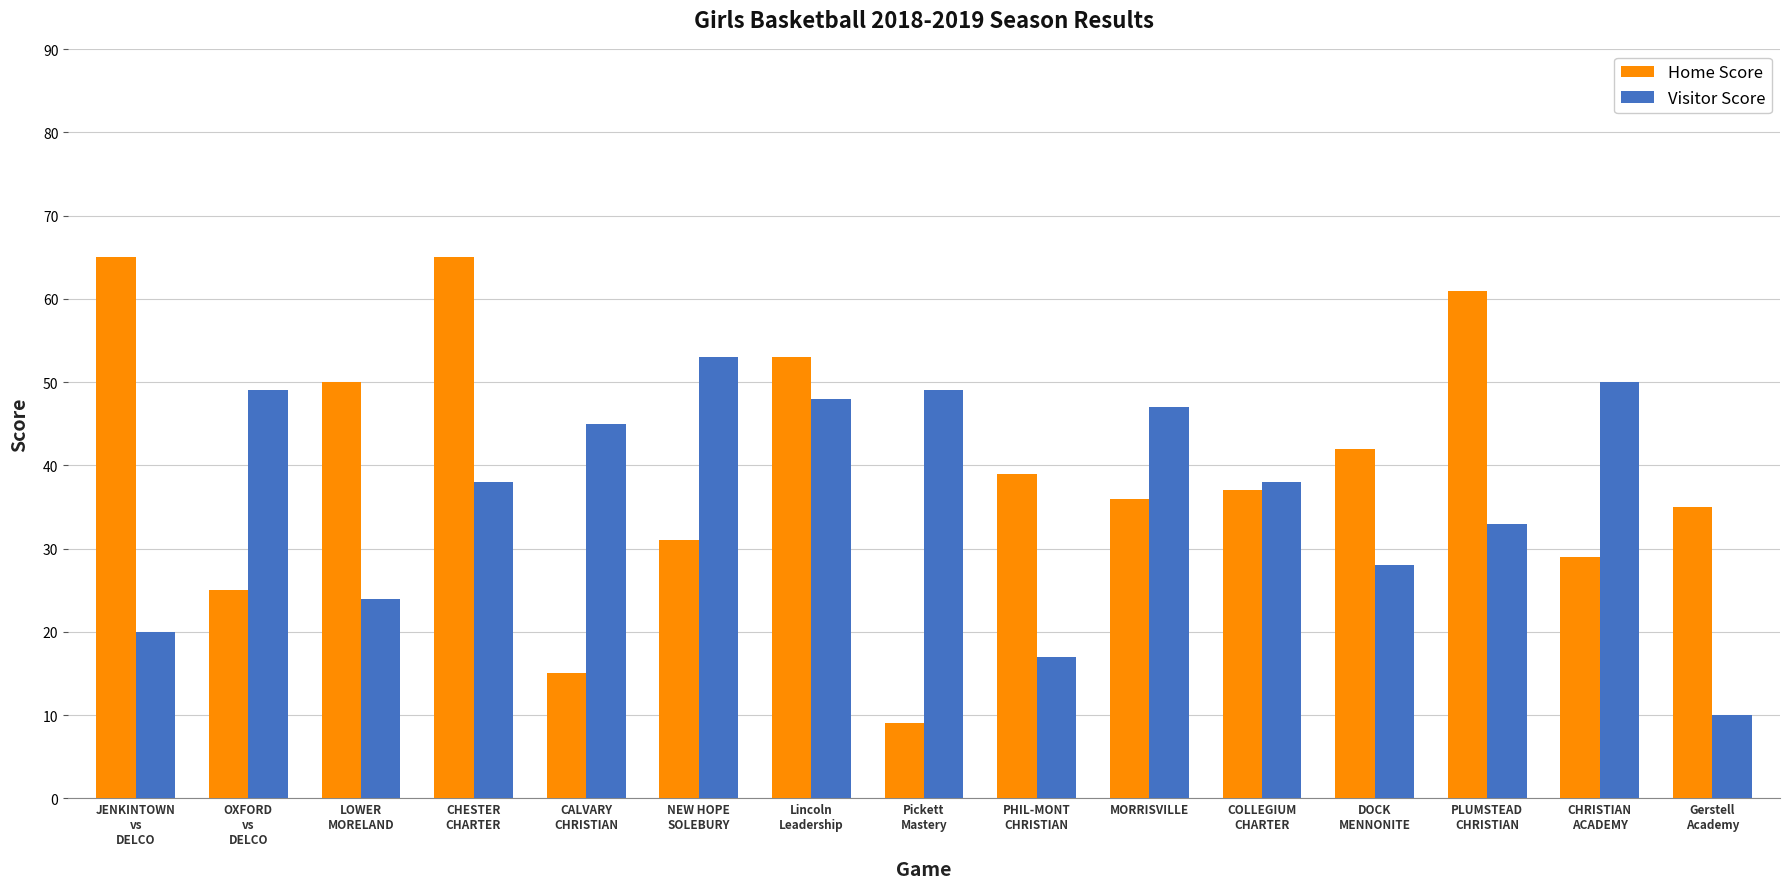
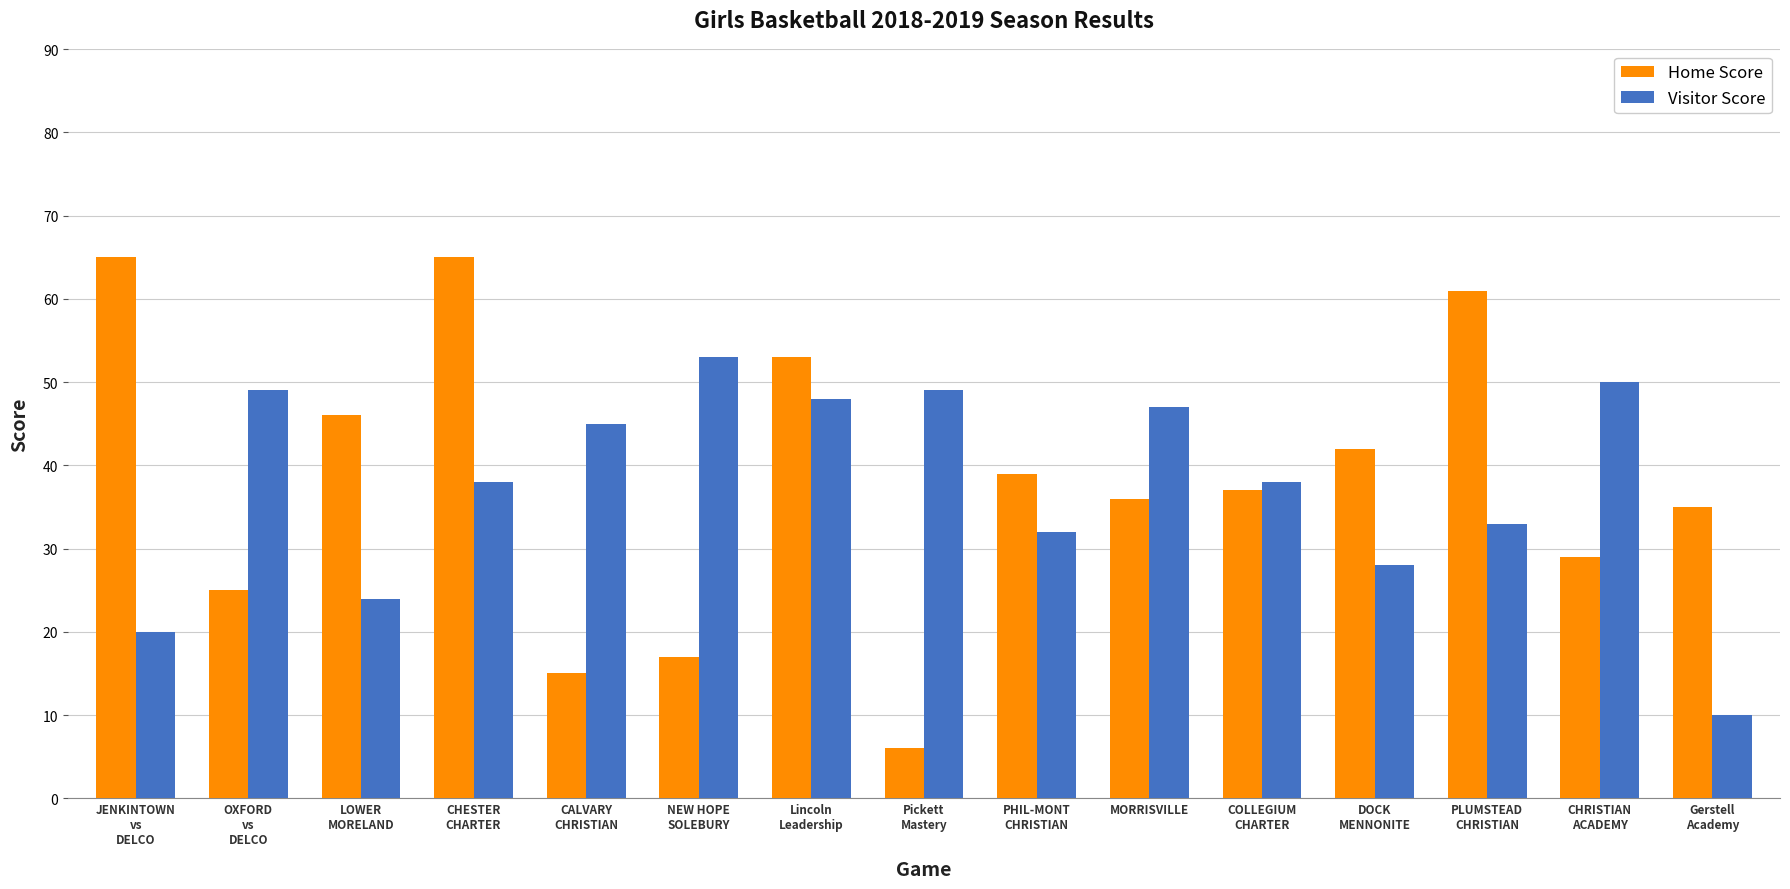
Home Score, LOWER MORELAND: 50 -> 46
Home Score, NEW HOPE SOLEBURY: 31 -> 17
Home Score, Pickett Mastery: 9 -> 6
Visitor Score, PHIL-MONT CHRISTIAN: 17 -> 32
